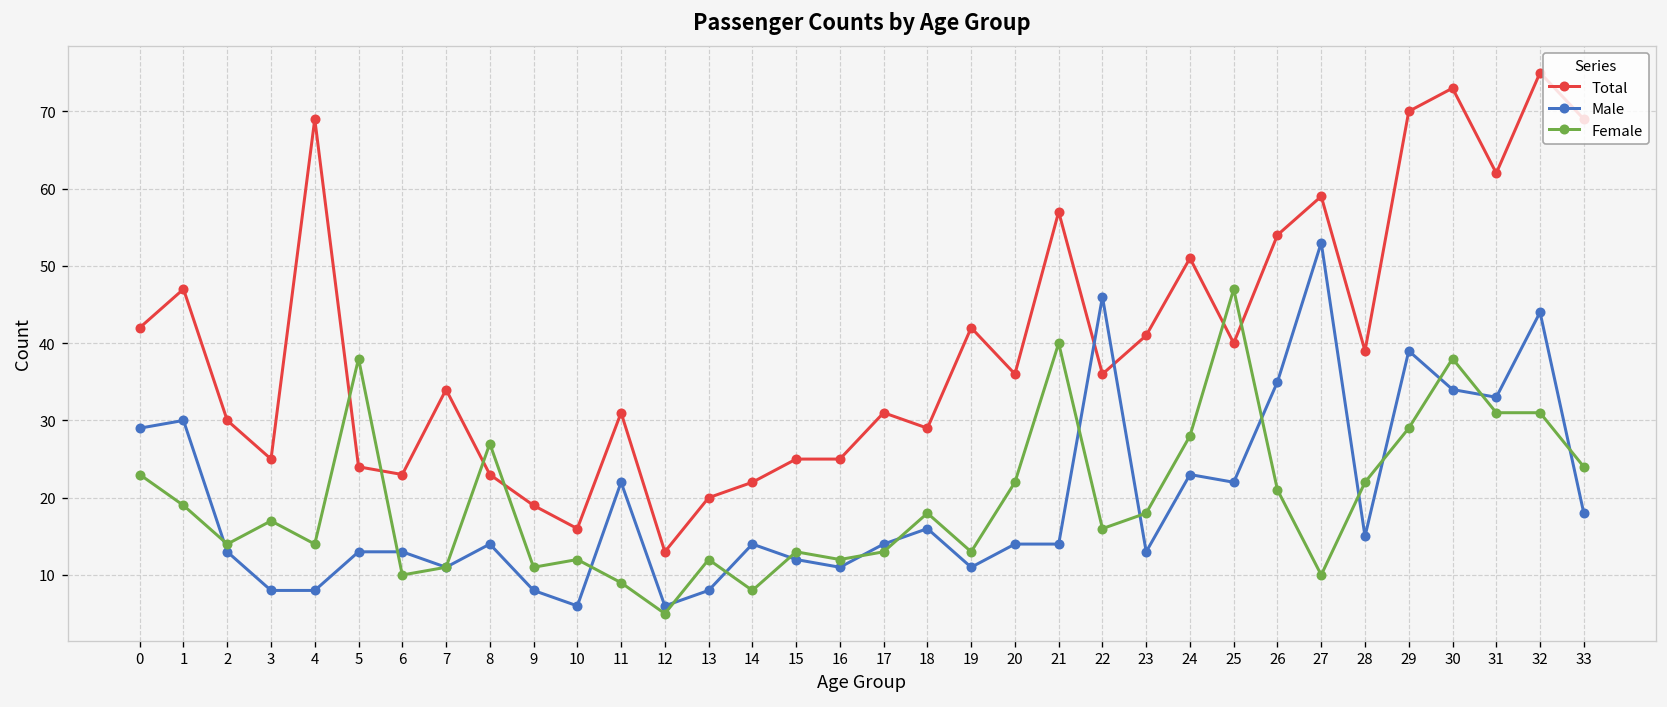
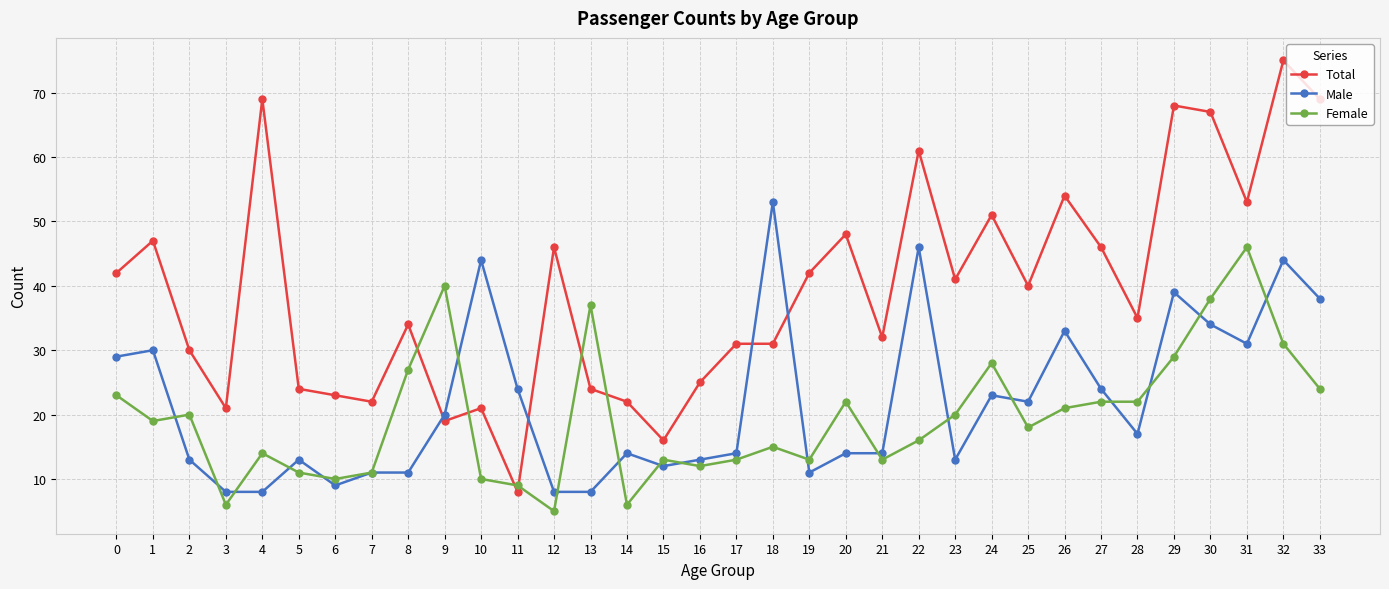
Female, 2: 14 -> 20
Total, 3: 25 -> 21
Female, 3: 17 -> 6
Female, 5: 38 -> 11
Male, 6: 13 -> 9
Total, 7: 34 -> 22
Total, 8: 23 -> 34
Male, 8: 14 -> 11
Male, 9: 8 -> 20
Female, 9: 11 -> 40
Total, 10: 16 -> 21
Male, 10: 6 -> 44
Female, 10: 12 -> 10
Total, 11: 31 -> 8
Male, 11: 22 -> 24
Total, 12: 13 -> 46
Male, 12: 6 -> 8
Total, 13: 20 -> 24
Female, 13: 12 -> 37
Female, 14: 8 -> 6
Total, 15: 25 -> 16
Male, 16: 11 -> 13
Total, 18: 29 -> 31
Male, 18: 16 -> 53
Female, 18: 18 -> 15
Total, 20: 36 -> 48
Total, 21: 57 -> 32
Female, 21: 40 -> 13
Total, 22: 36 -> 61
Female, 23: 18 -> 20
Female, 25: 47 -> 18
Male, 26: 35 -> 33
Total, 27: 59 -> 46
Male, 27: 53 -> 24
Female, 27: 10 -> 22
Total, 28: 39 -> 35
Male, 28: 15 -> 17
Total, 29: 70 -> 68
Total, 30: 73 -> 67
Total, 31: 62 -> 53
Male, 31: 33 -> 31
Female, 31: 31 -> 46
Male, 33: 18 -> 38
